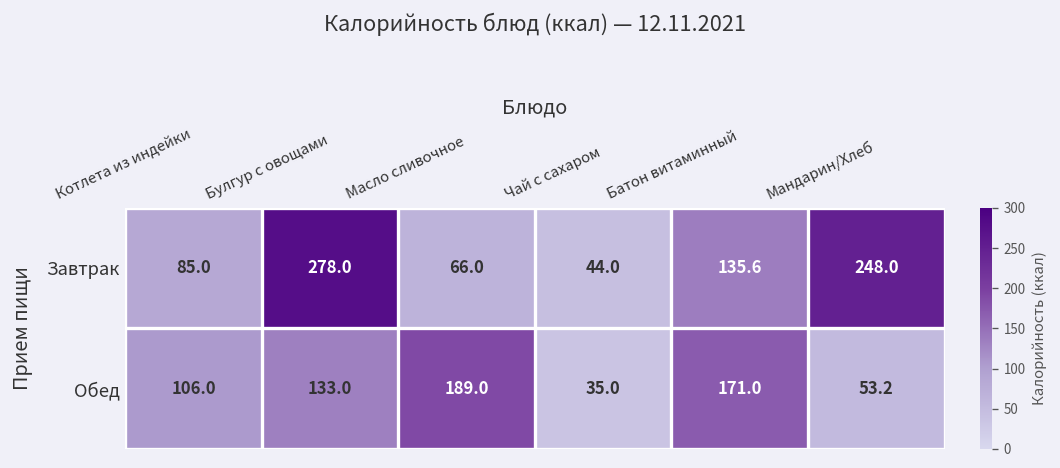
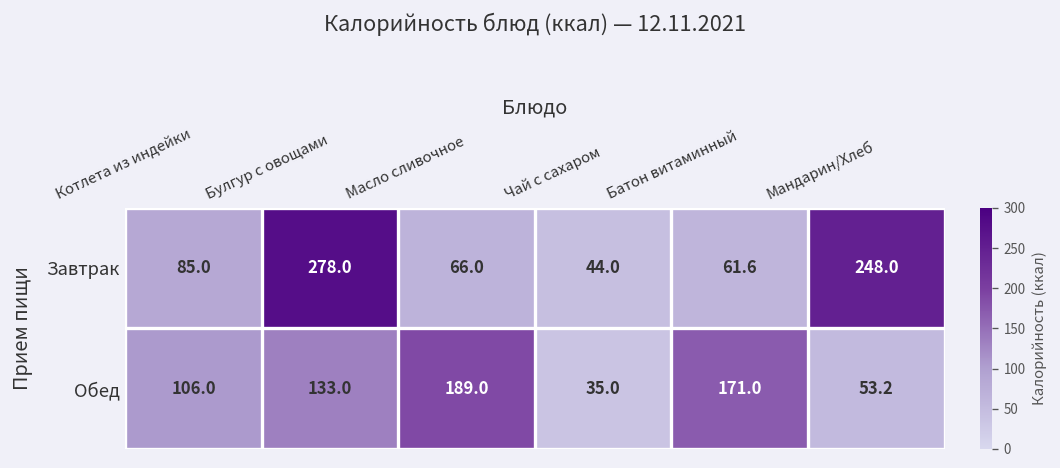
Завтрак, Батон витаминный: 135.6 -> 61.6
